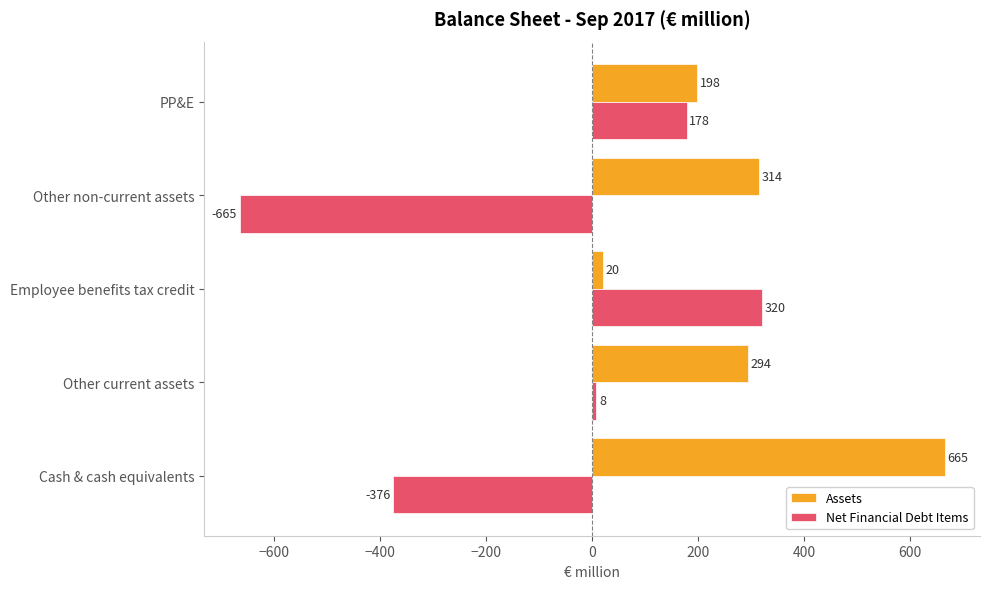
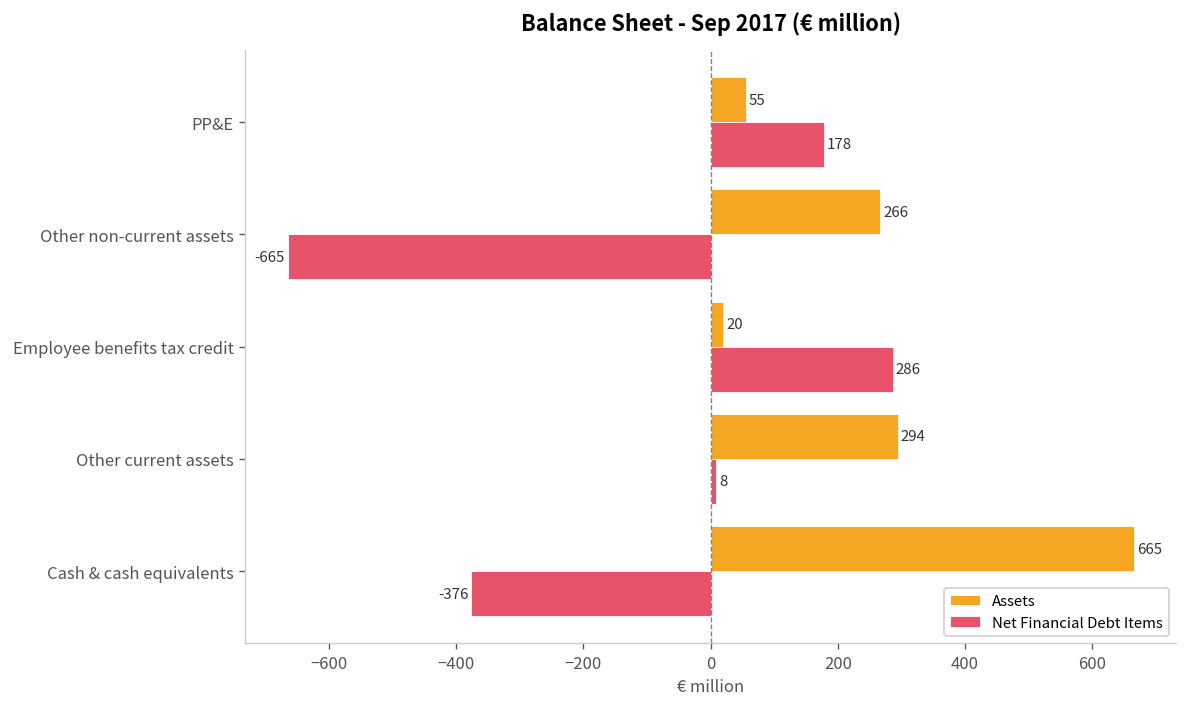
Assets, PP&E: 198 -> 55
Assets, Other non-current assets: 314 -> 266
Net Financial Debt Items, Employee benefits tax credit: 320 -> 286
